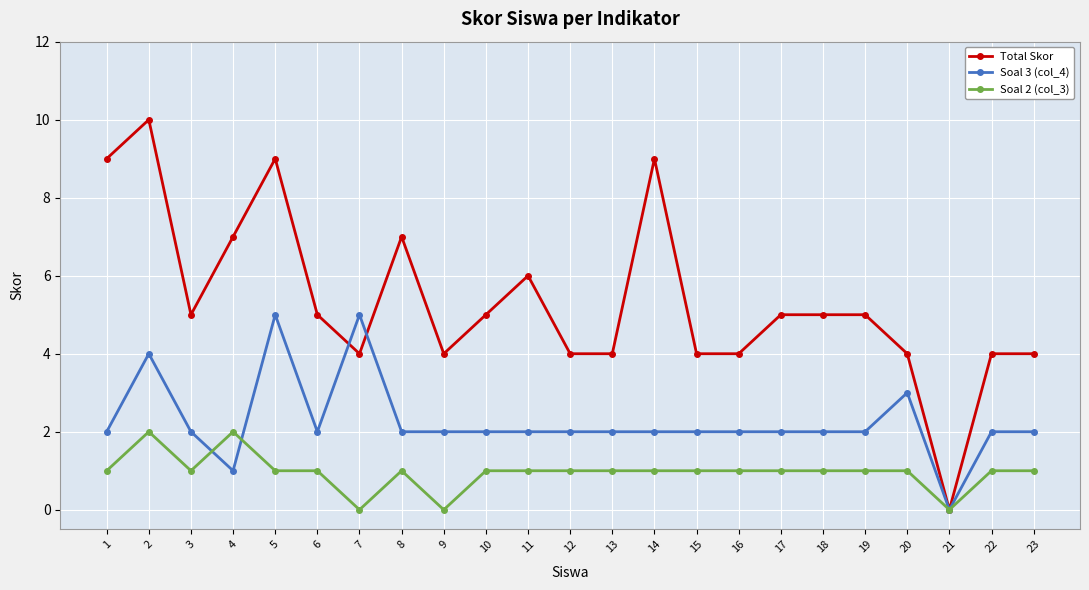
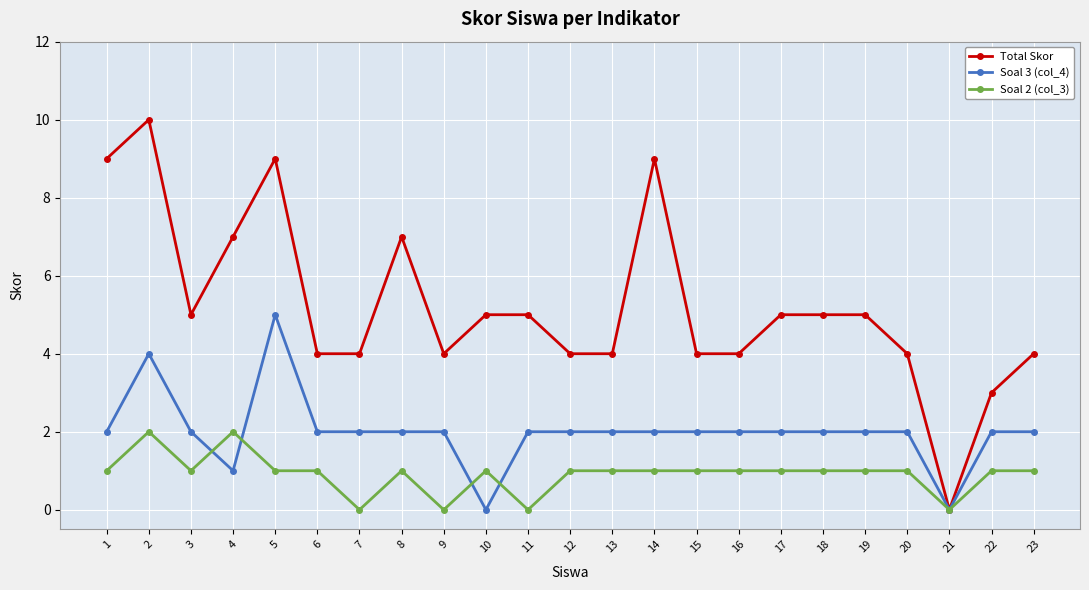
Total Skor, 6: 5 -> 4
Soal 3 (col_4), 7: 5 -> 2
Soal 3 (col_4), 10: 2 -> 0
Total Skor, 11: 6 -> 5
Soal 2 (col_3), 11: 1 -> 0
Soal 3 (col_4), 20: 3 -> 2
Total Skor, 22: 4 -> 3
